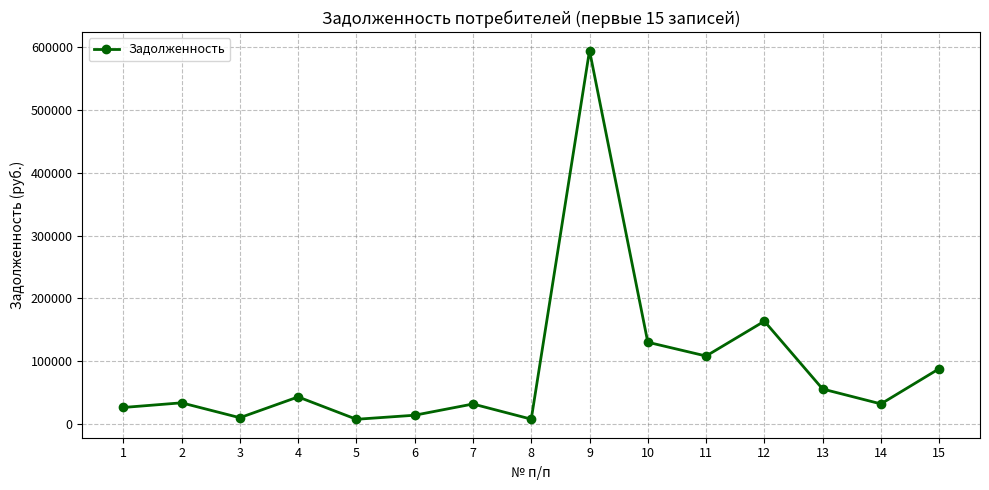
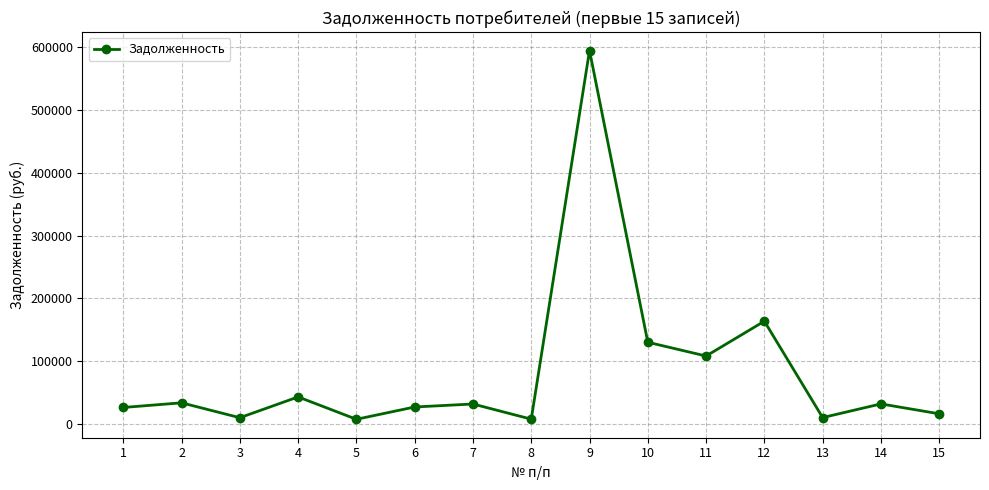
6: 10000 -> 30000
13: 60000 -> 10000
15: 90000 -> 20000
